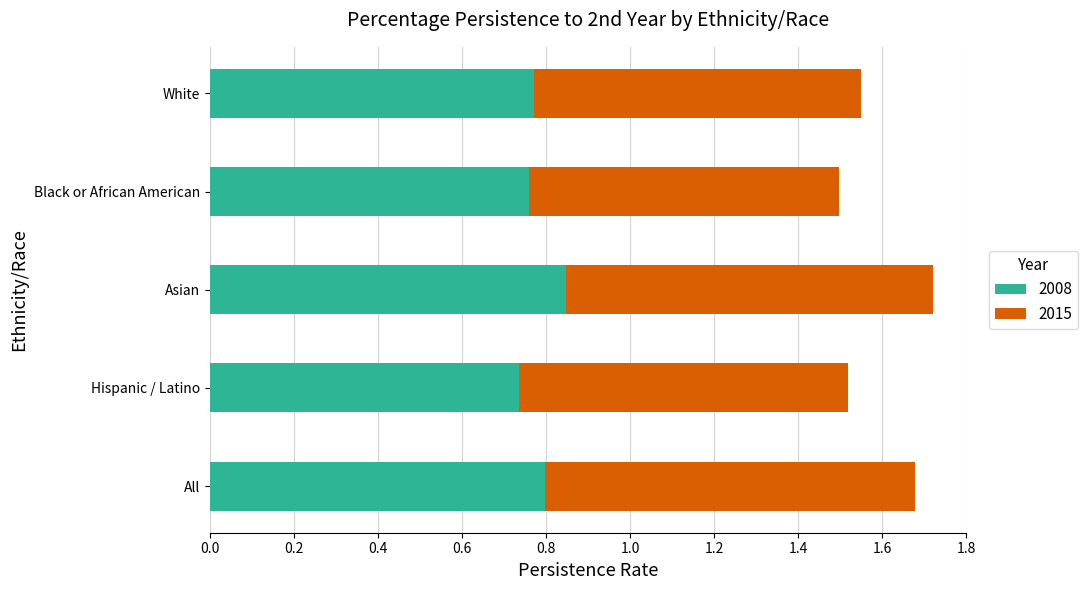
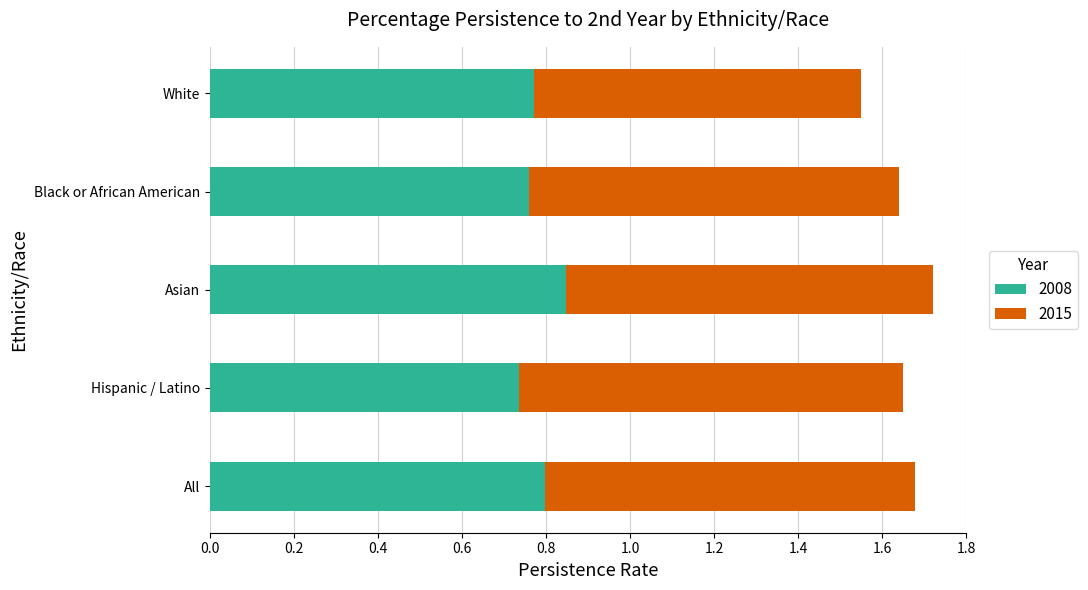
2015, Black or African American: 0.74 -> 0.88
2015, Hispanic / Latino: 0.78 -> 0.91
